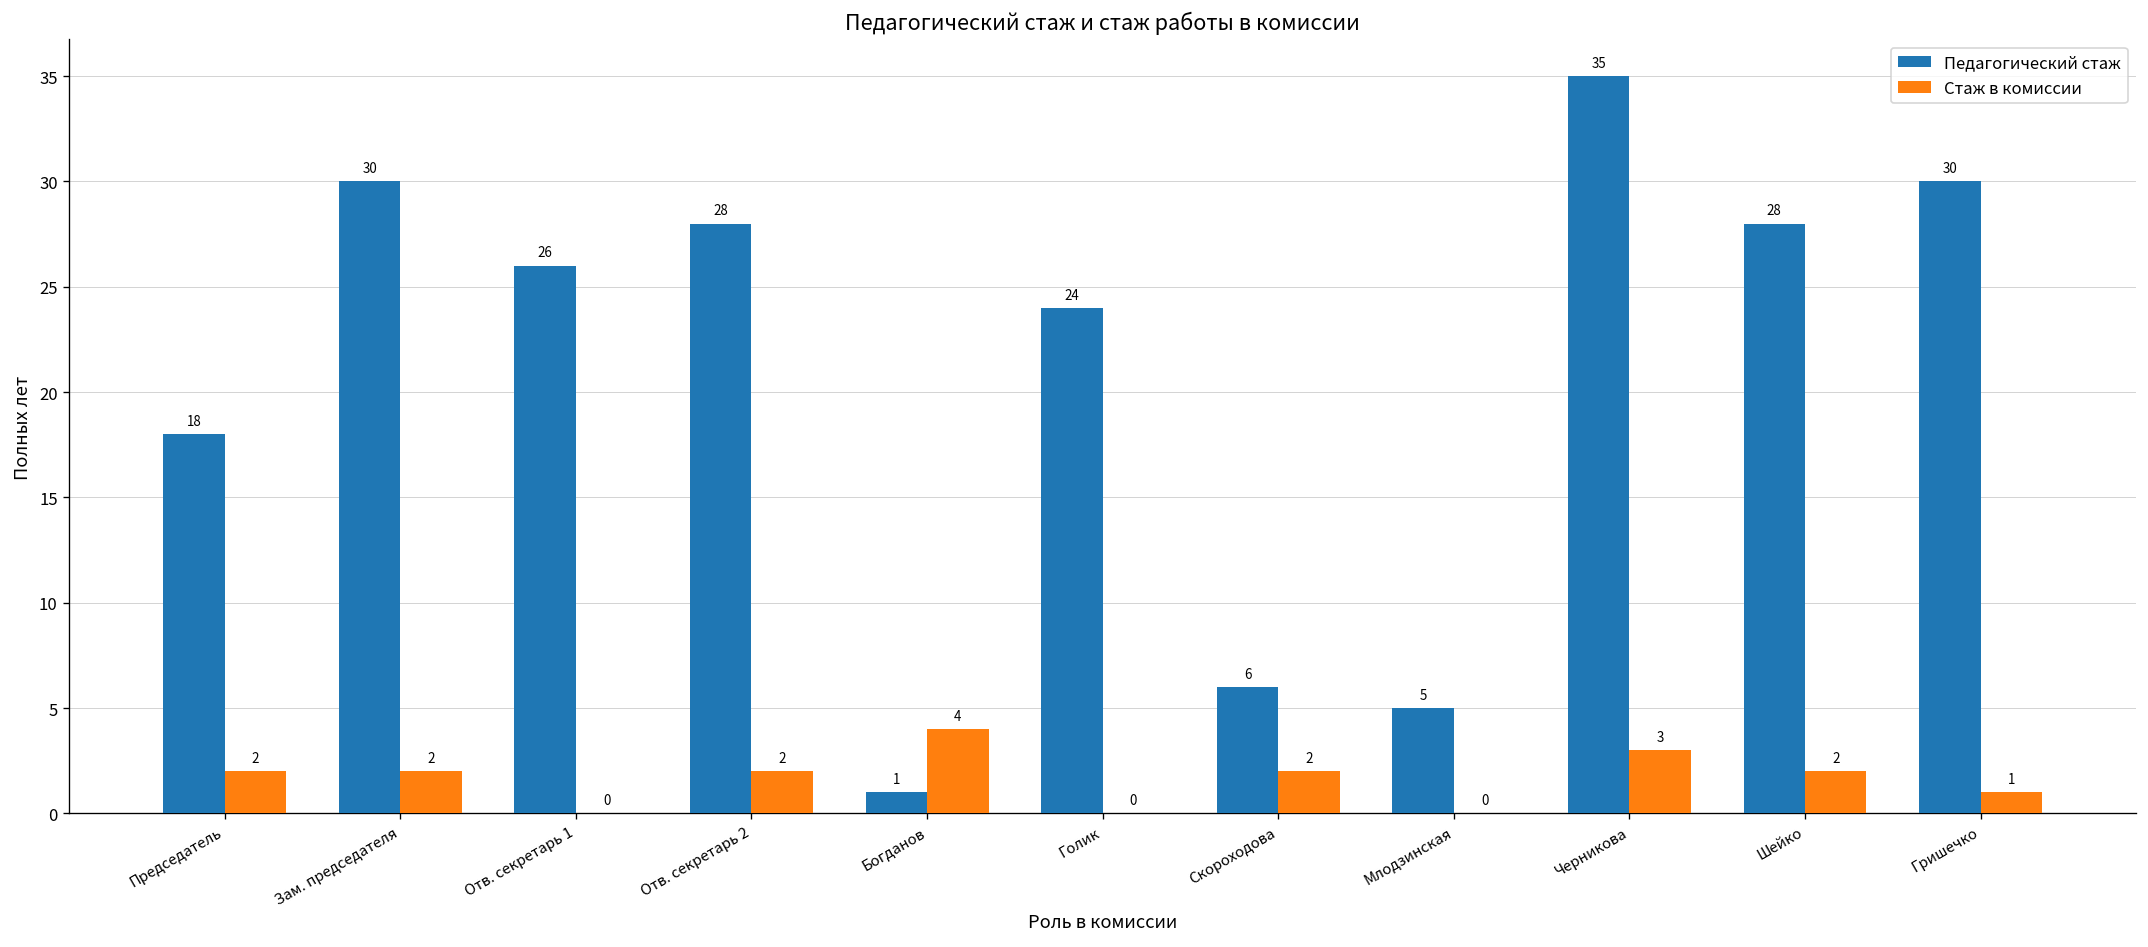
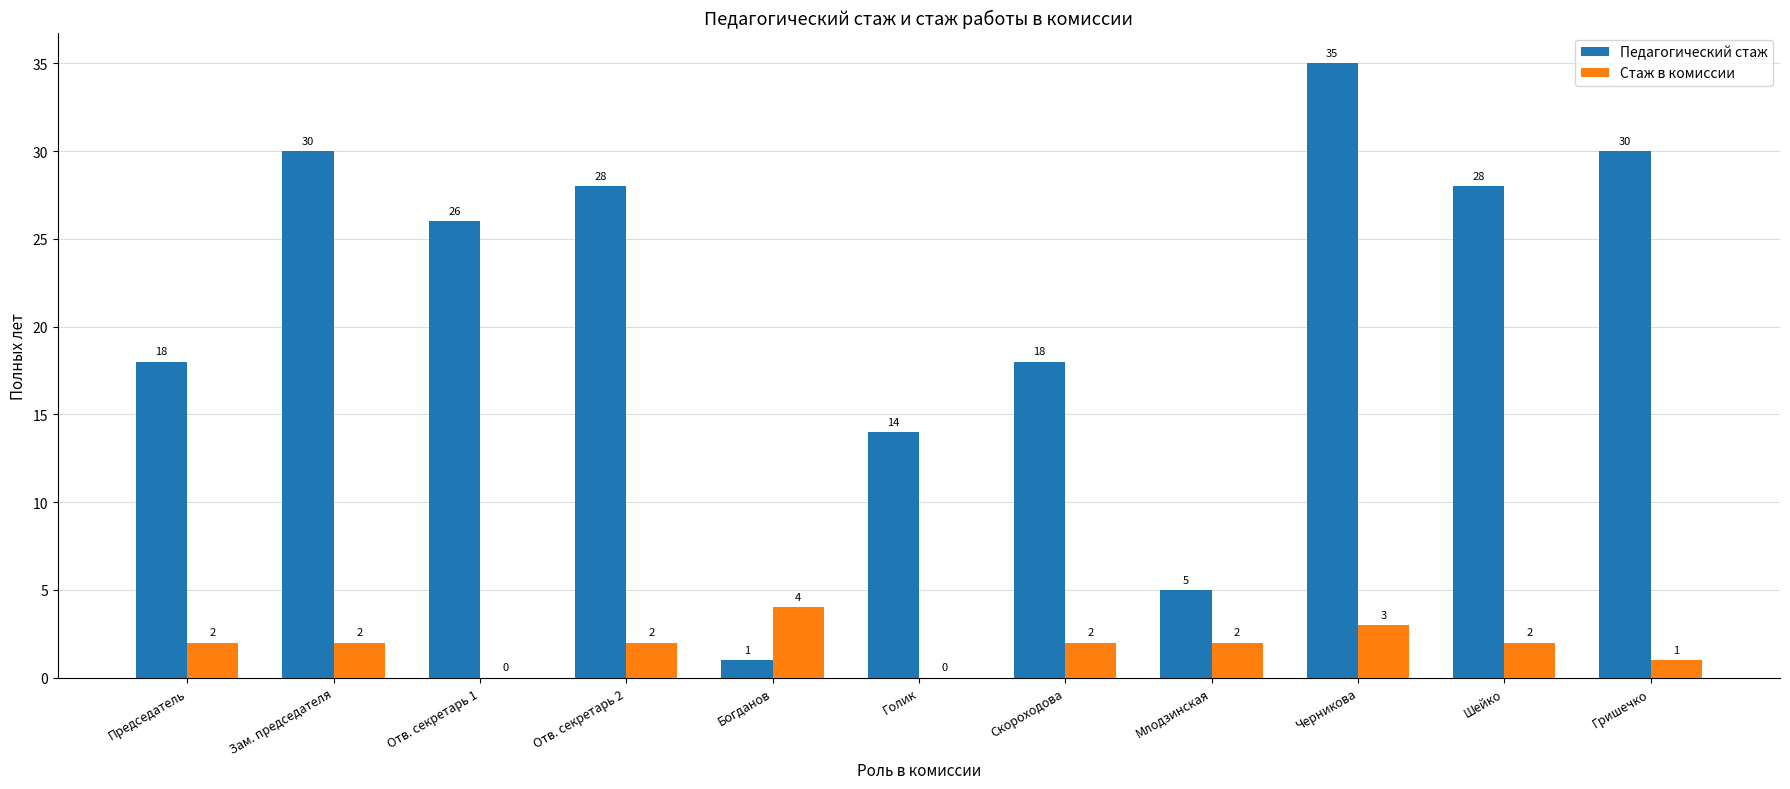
Педагогический стаж, Голик: 24 -> 14
Педагогический стаж, Скороходова: 6 -> 18
Стаж в комиссии, Млодзинская: 0 -> 2
